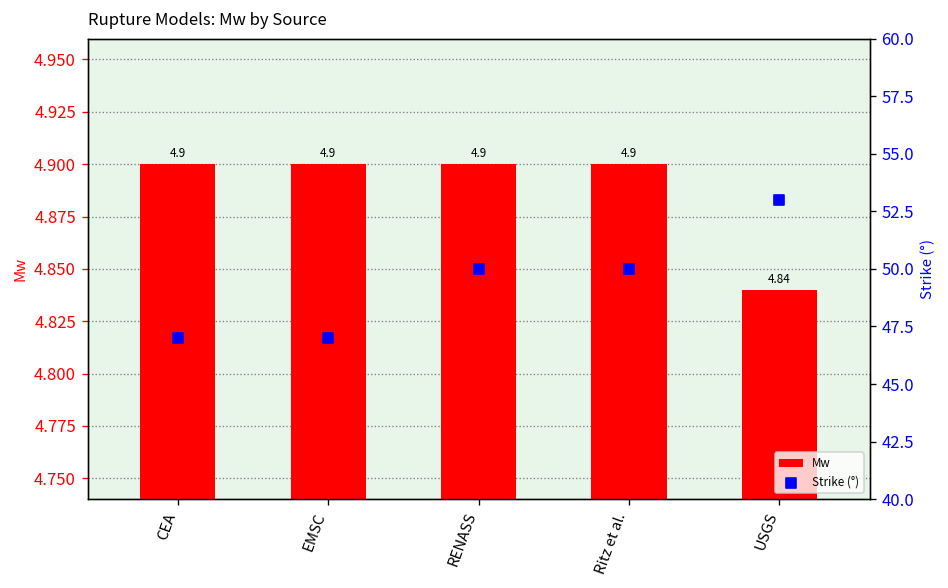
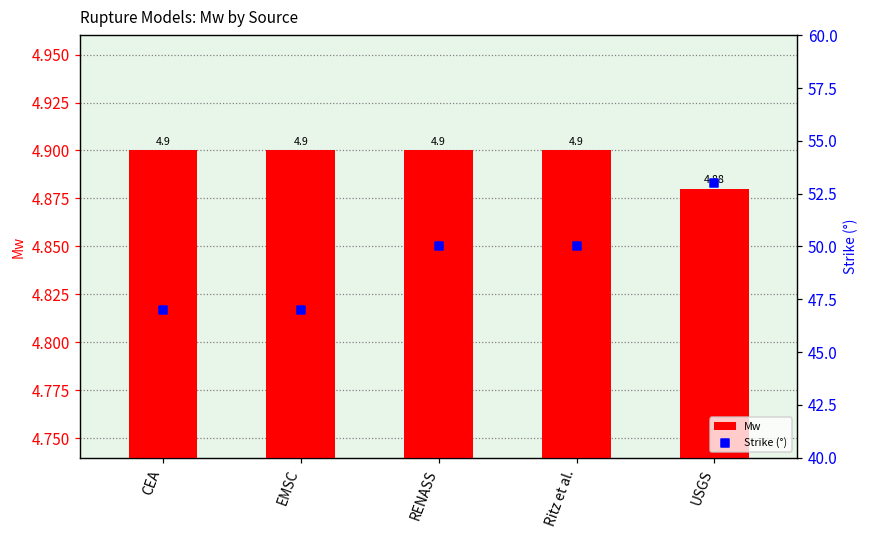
Mw, USGS: 4.84 -> 4.88
